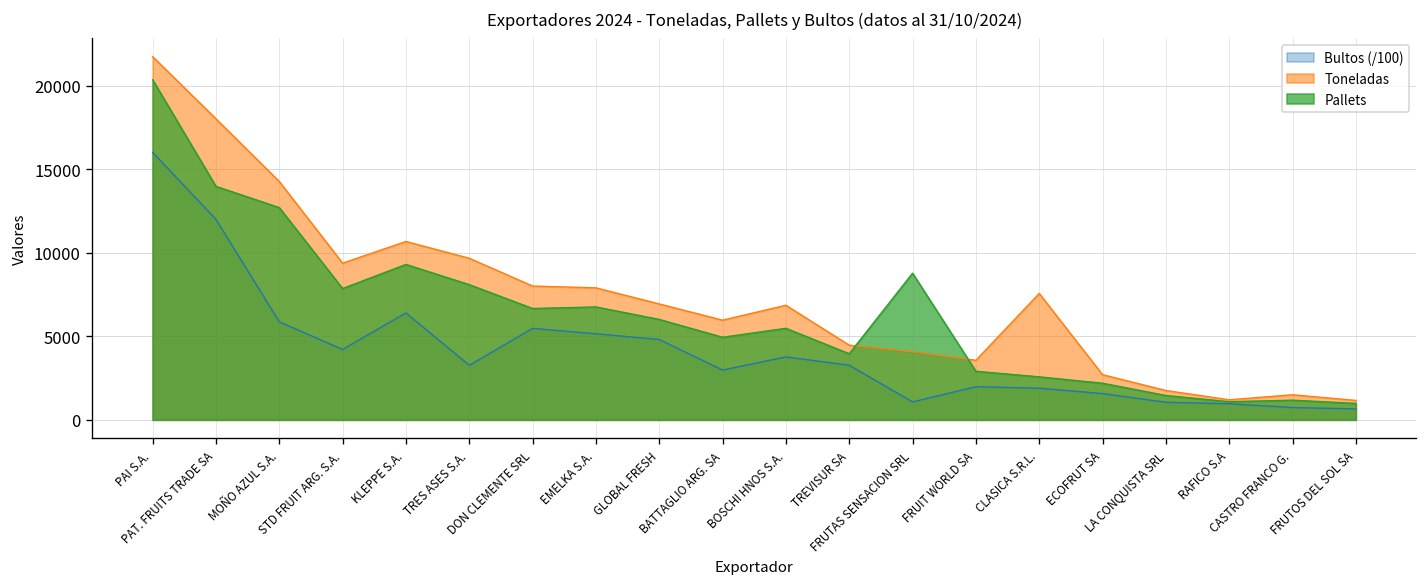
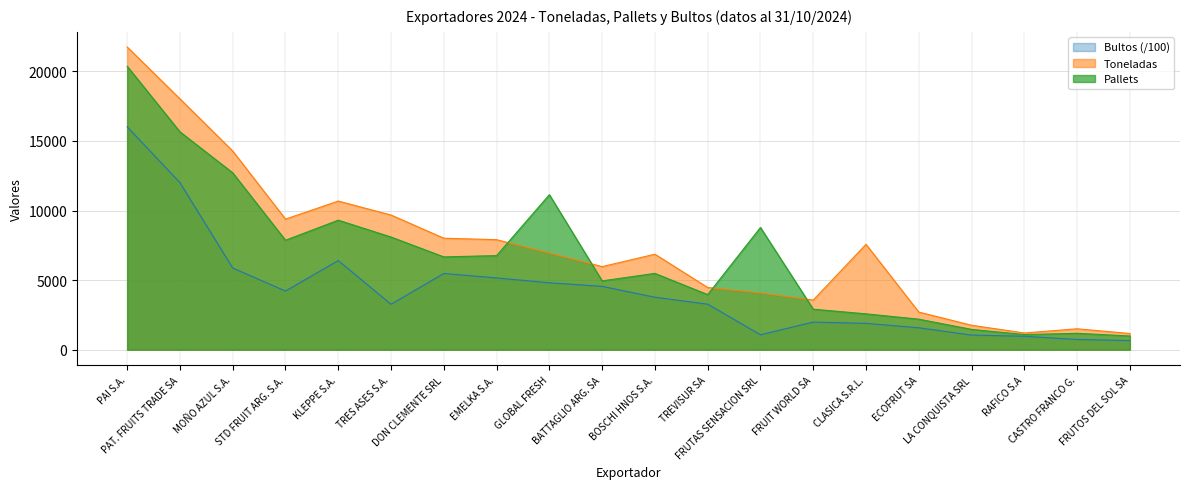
Pallets, PAT. FRUITS TRADE SA: 14000 -> 15700
Pallets, GLOBAL FRESH: 6000 -> 11100
Bultos (/100), BATTAGLIO ARG. SA: 3000 -> 4600
